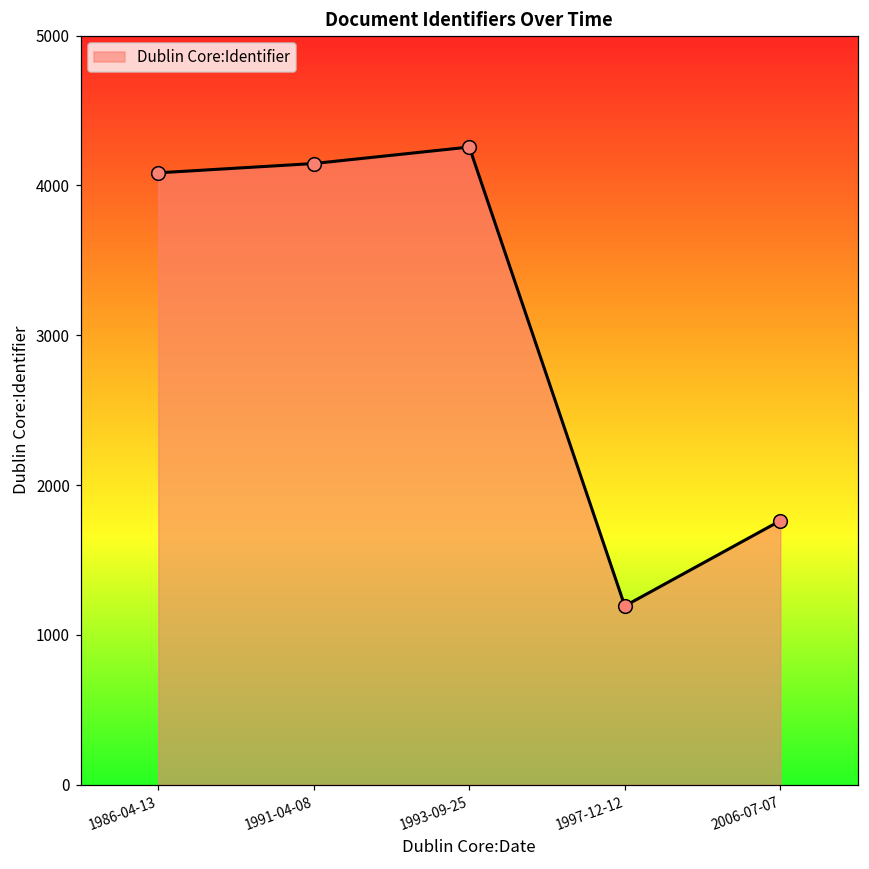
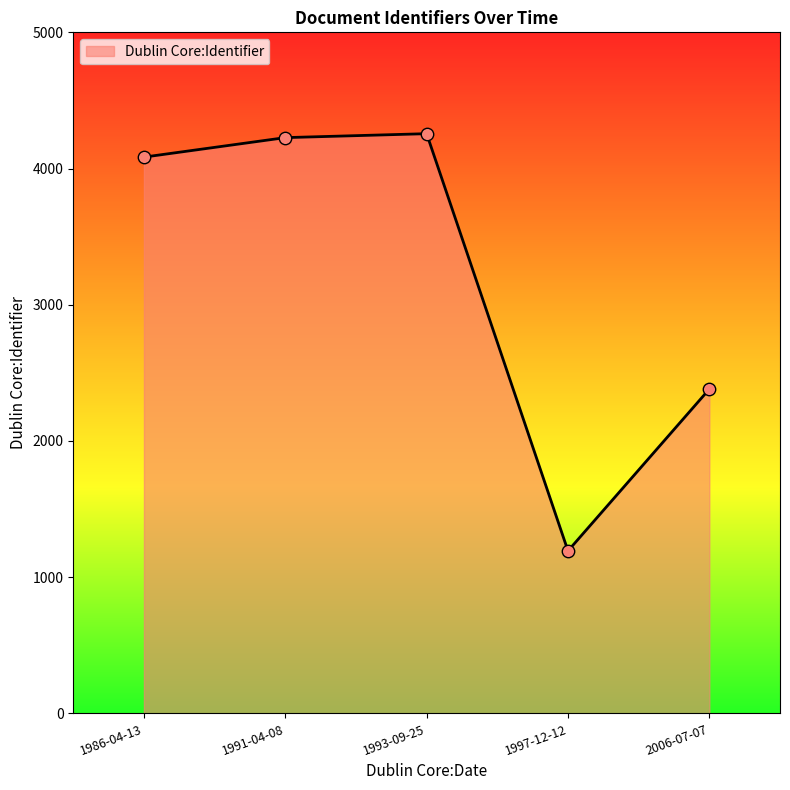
1991-04-08: 4150 -> 4230
2006-07-07: 1760 -> 2380
